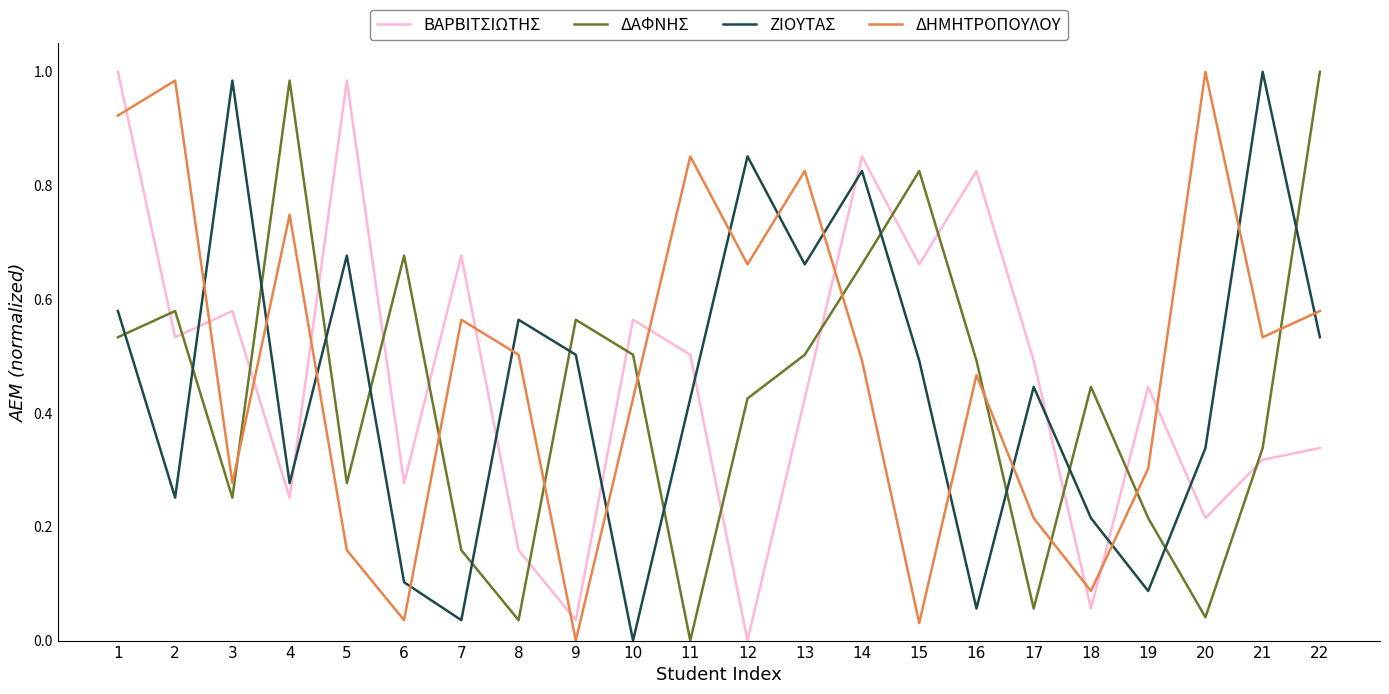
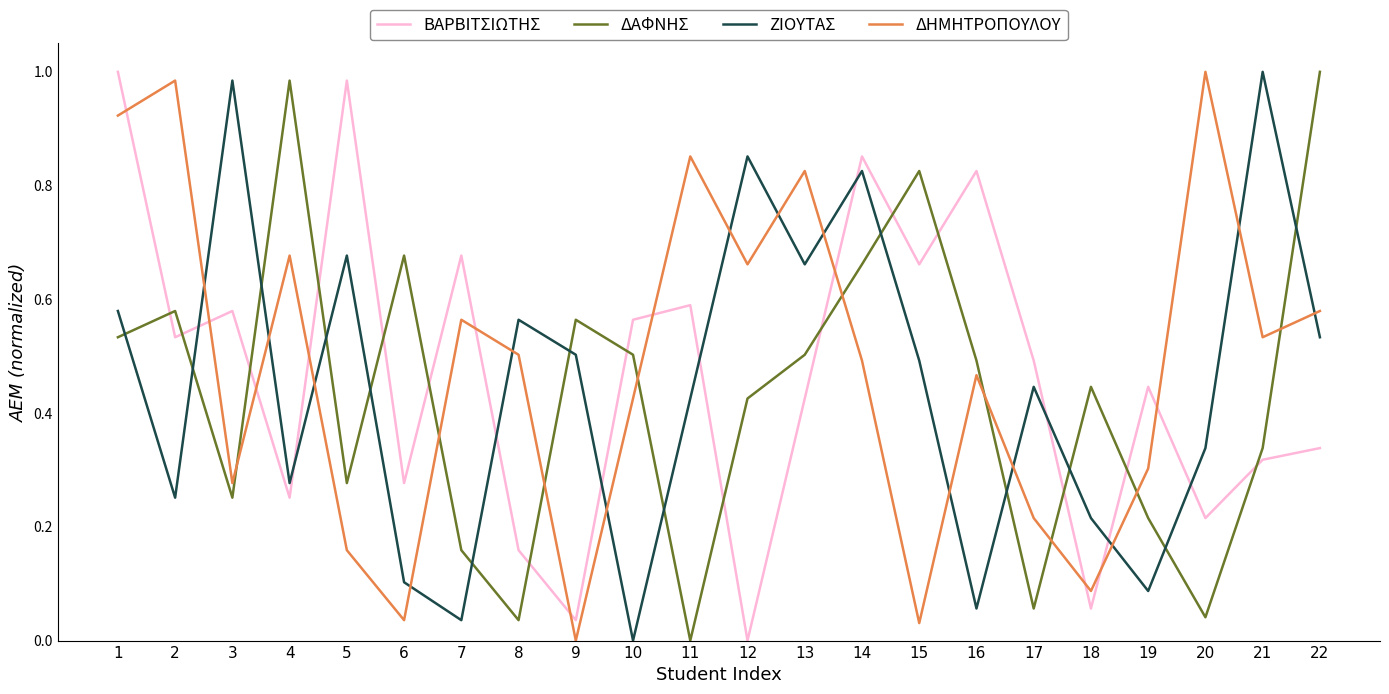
ΔΗΜΗΤΡΟΠΟΥΛΟΥ, 4: 0.75 -> 0.68
ΒΑΡΒΙΤΣΙΩΤΗΣ, 11: 0.50 -> 0.59
